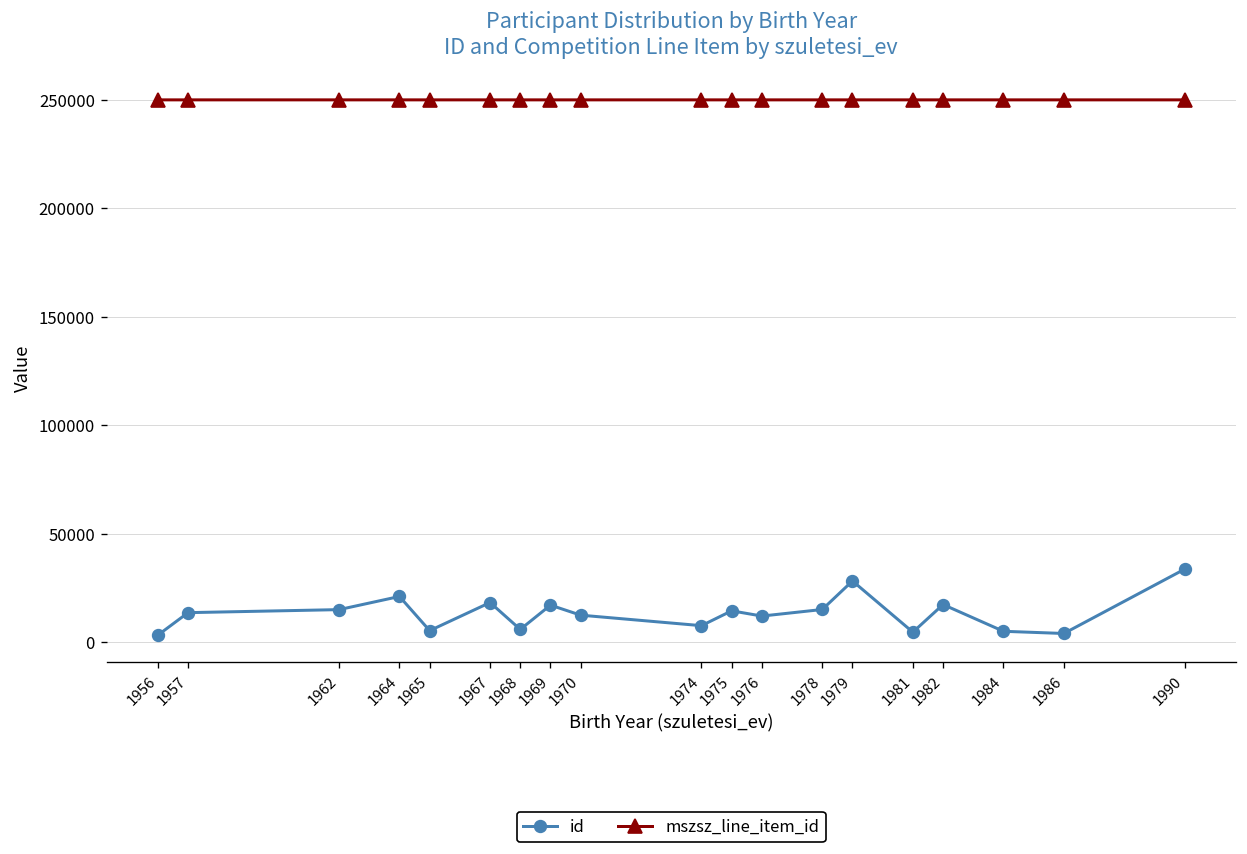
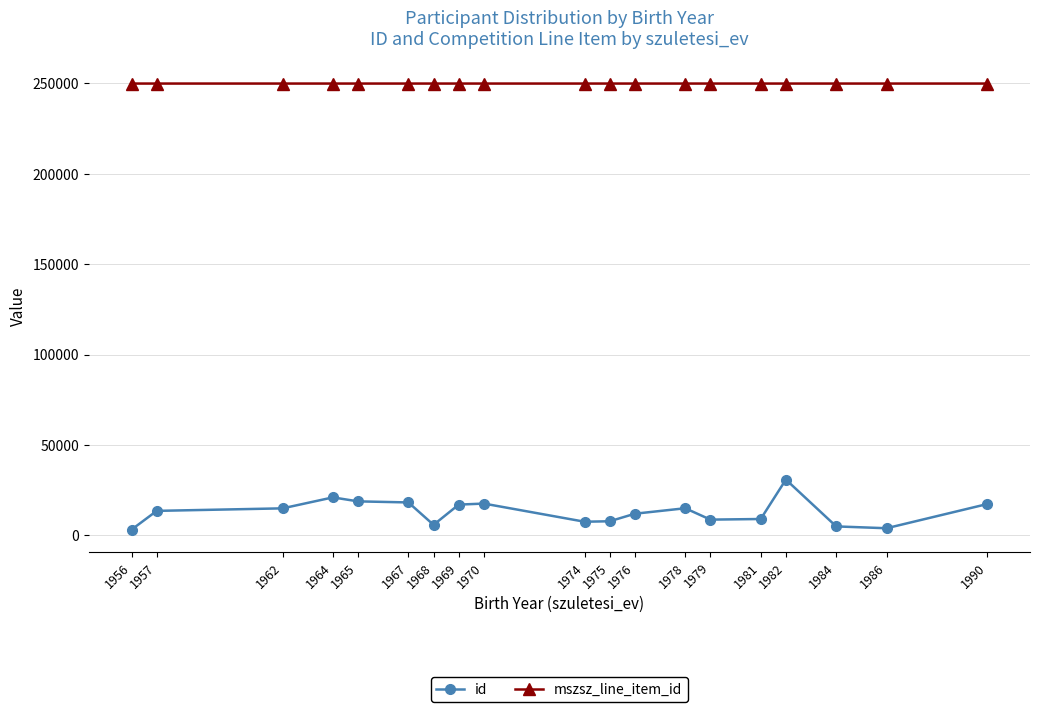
id, 1965: 5000 -> 19000
id, 1970: 12000 -> 18000
id, 1975: 14000 -> 8000
id, 1979: 28000 -> 9000
id, 1981: 5000 -> 9000
id, 1982: 17000 -> 31000
id, 1990: 34000 -> 17000
